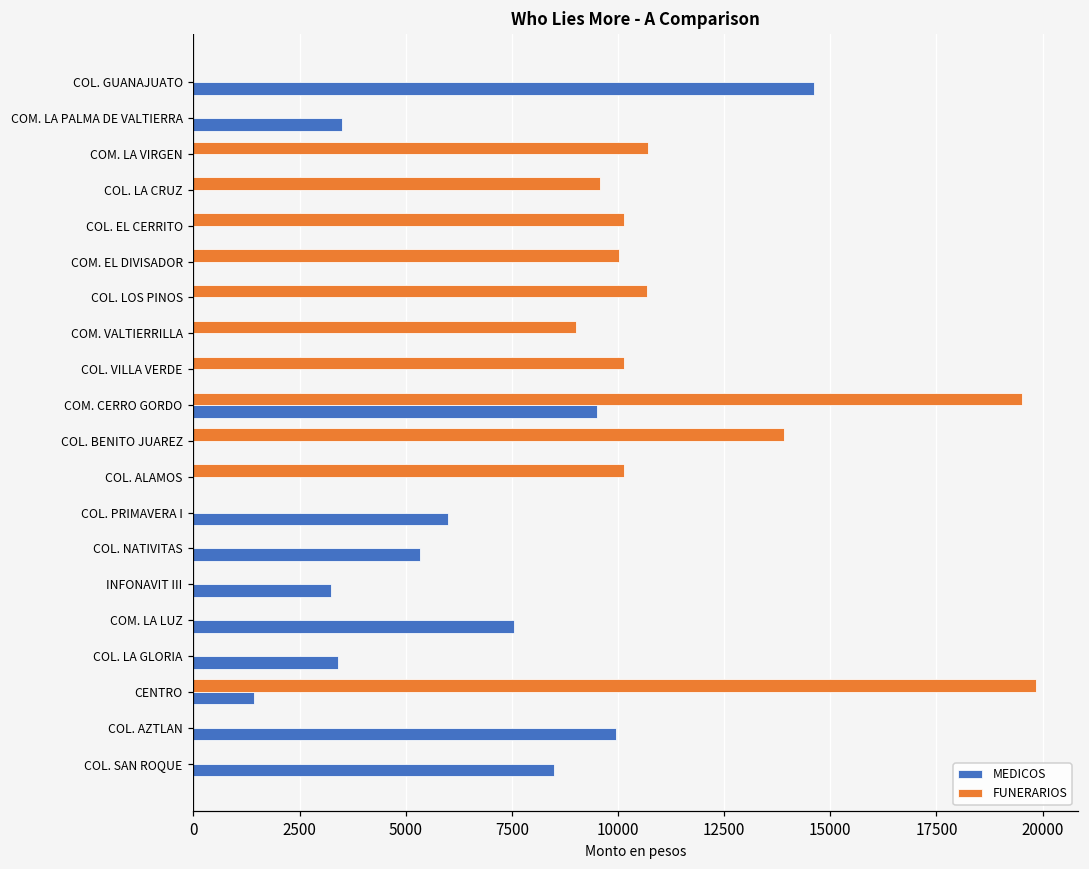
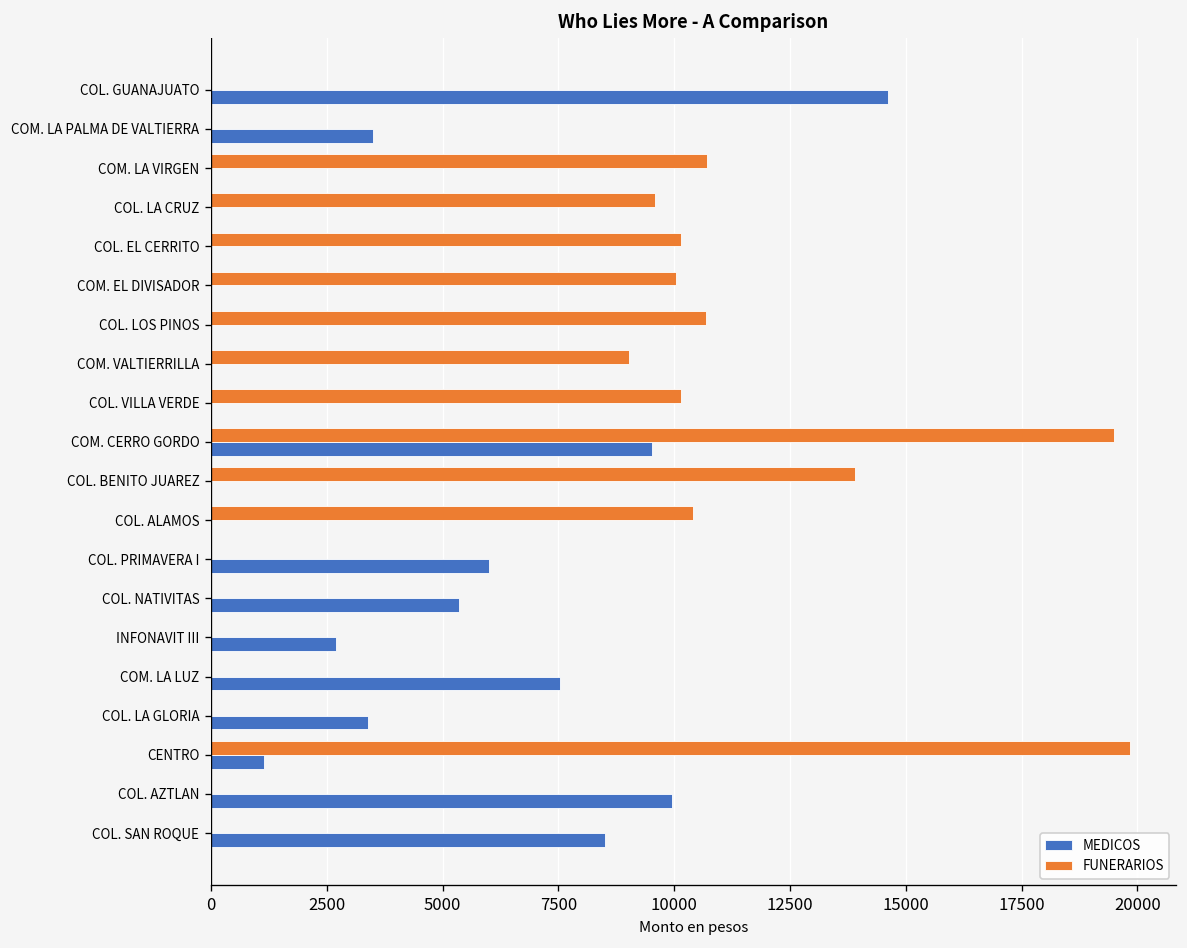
FUNERARIOS, COL. ALAMOS: 10100 -> 10400
MEDICOS, INFONAVIT III: 3200 -> 2700
MEDICOS, CENTRO: 1400 -> 1200
